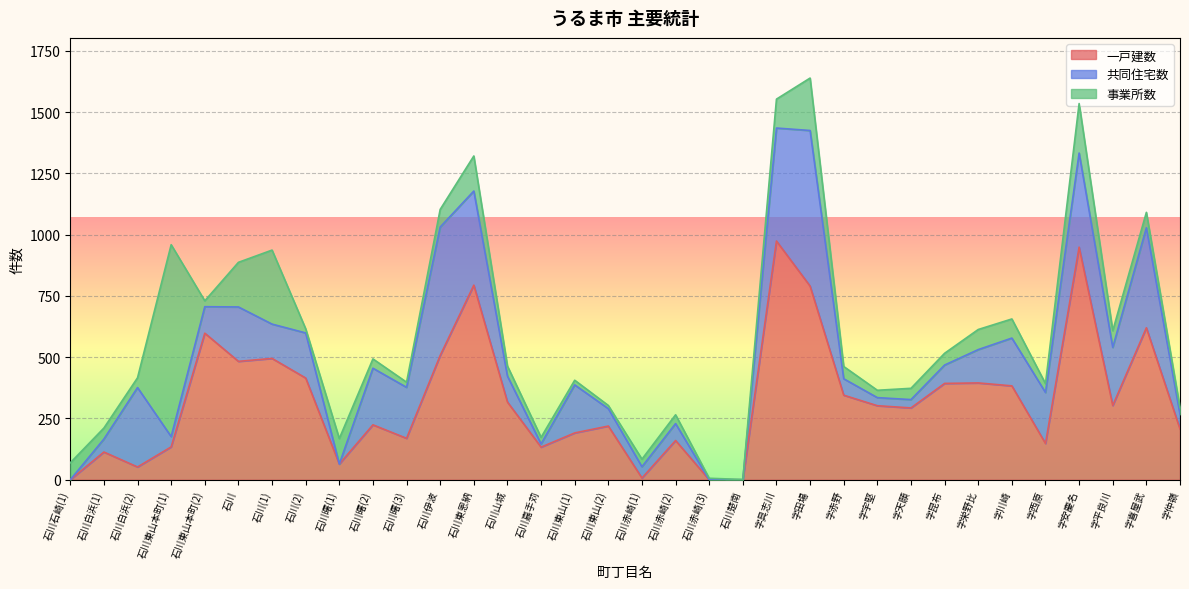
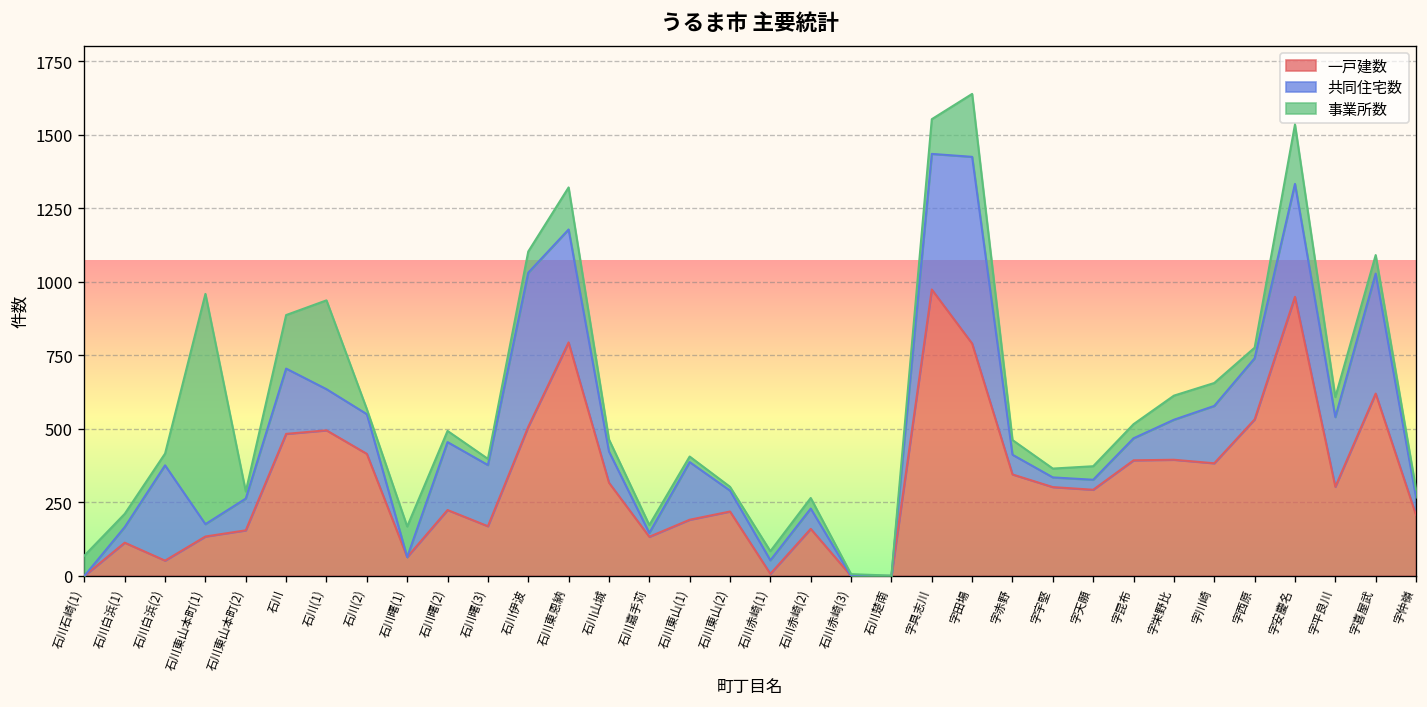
一戸建数, 石川東山本町(2): 600 -> 160
共同住宅数, 石川(2): 180 -> 140
一戸建数, 字西原: 150 -> 530
